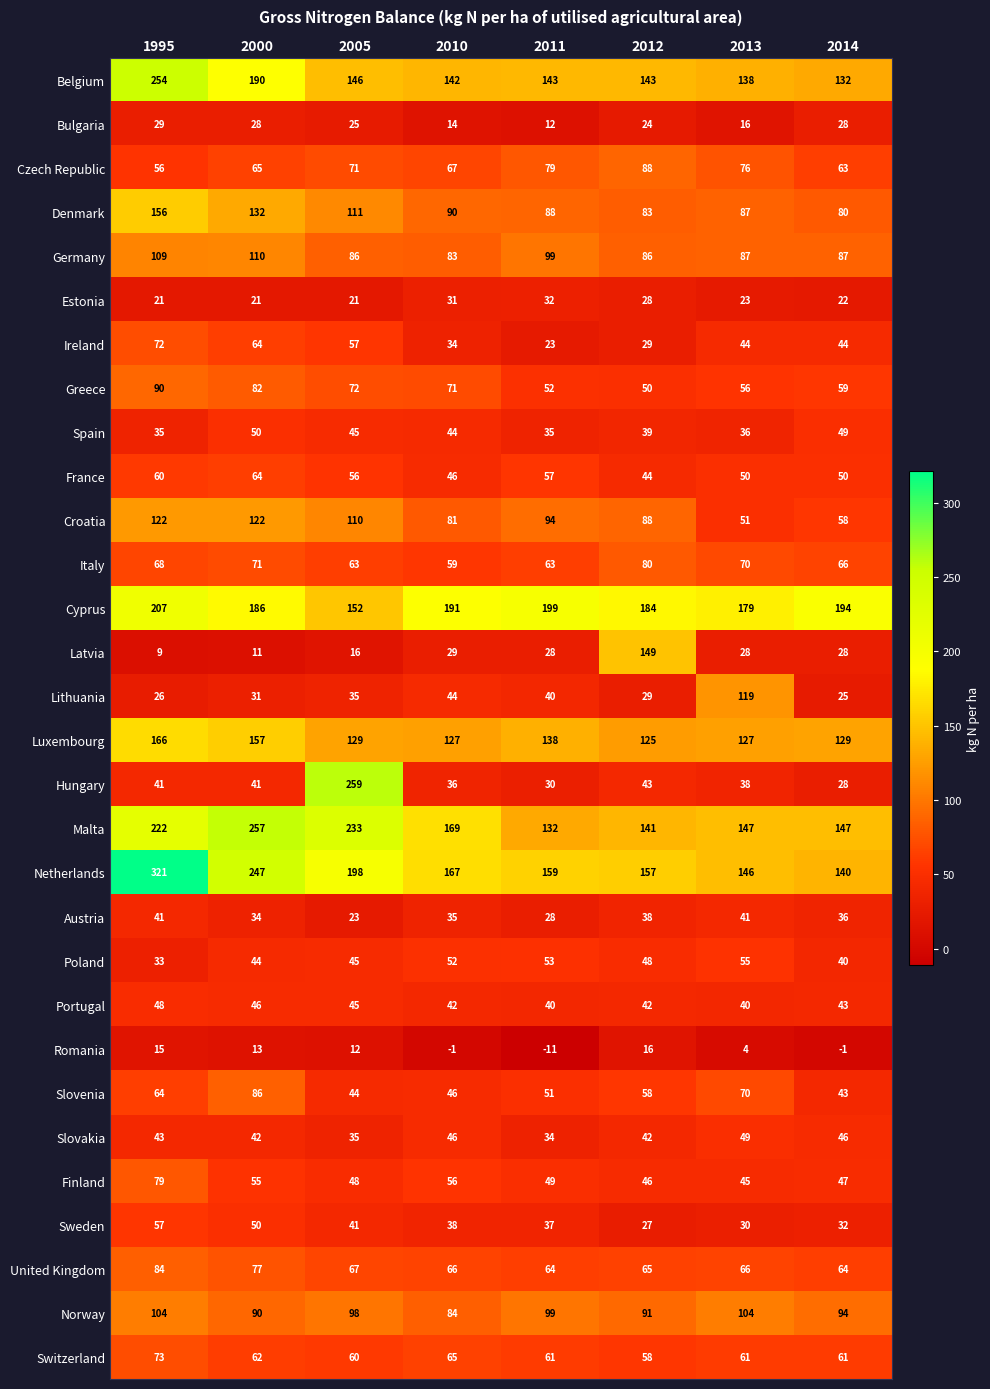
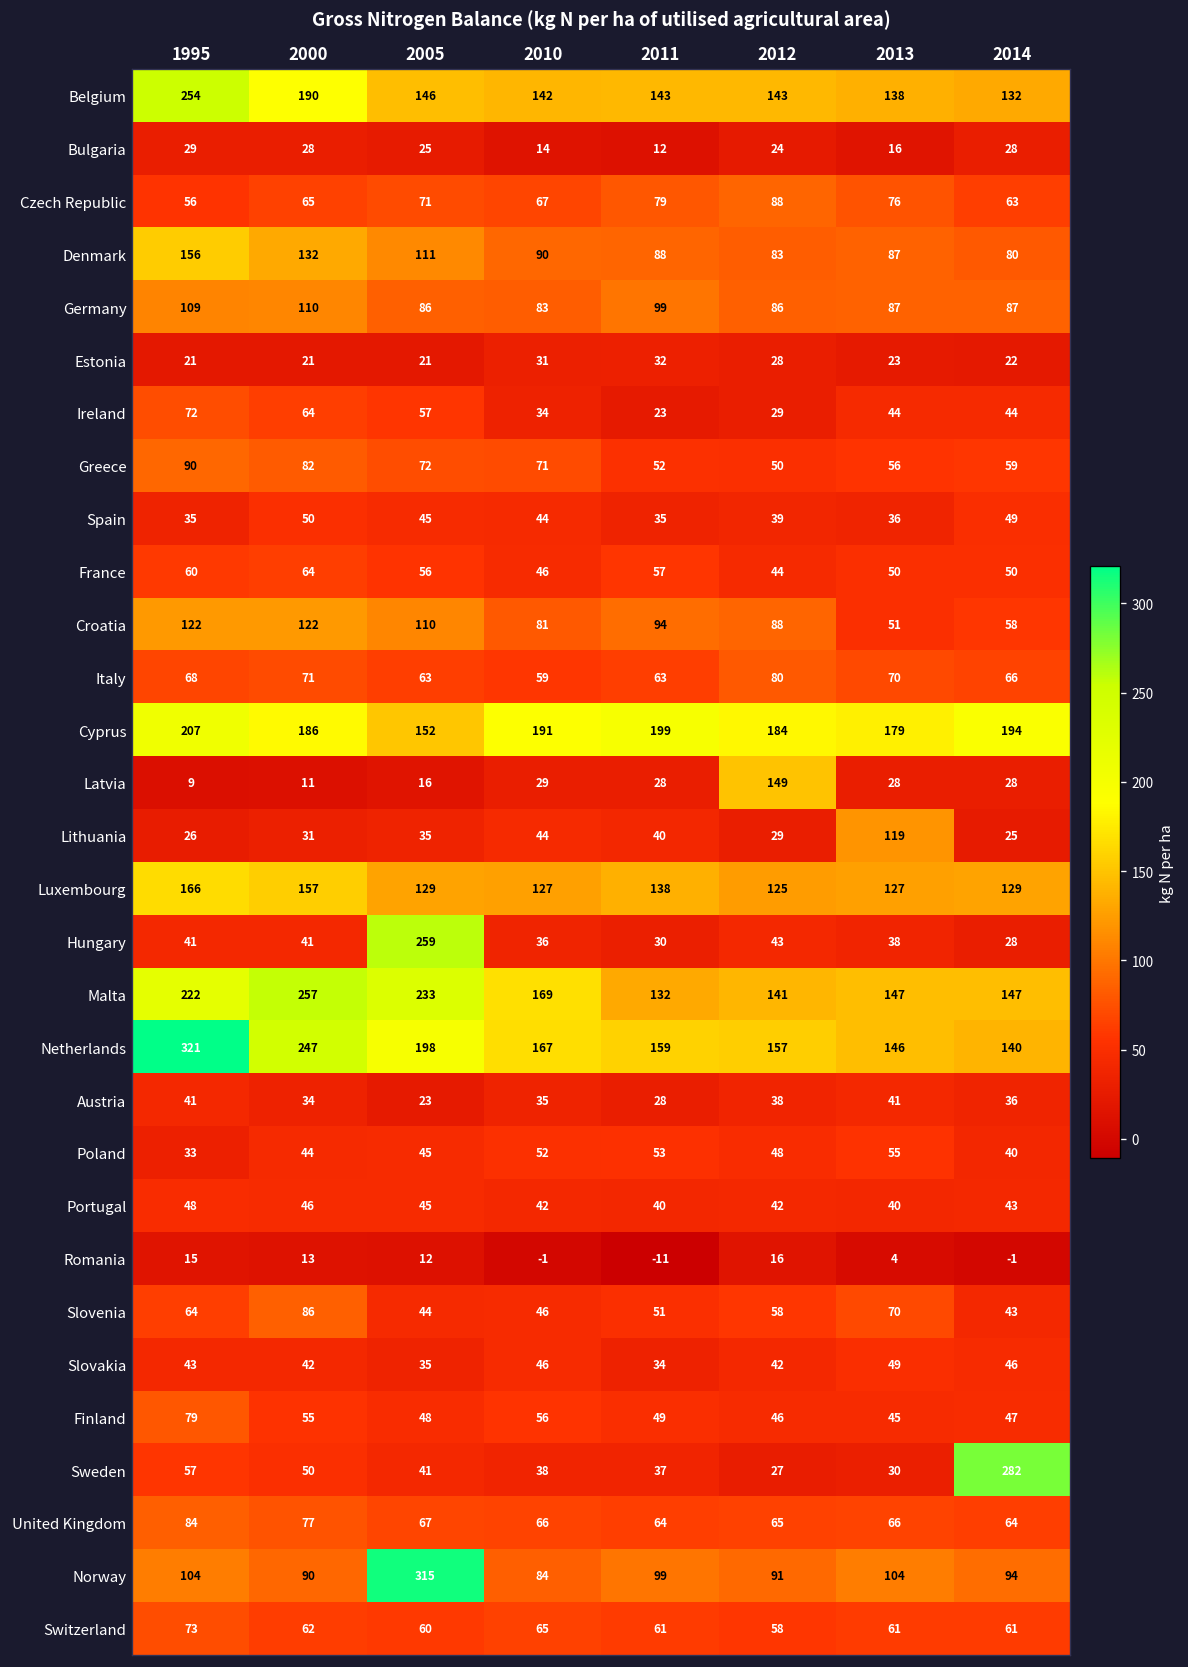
Sweden, 2014: 32 -> 282
Norway, 2005: 98 -> 315
